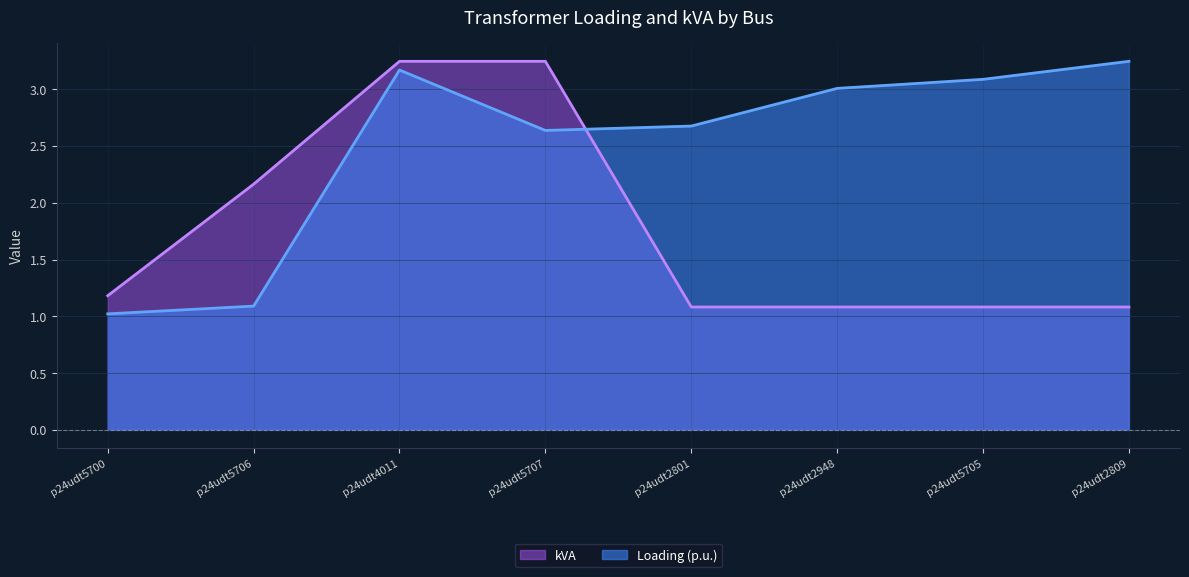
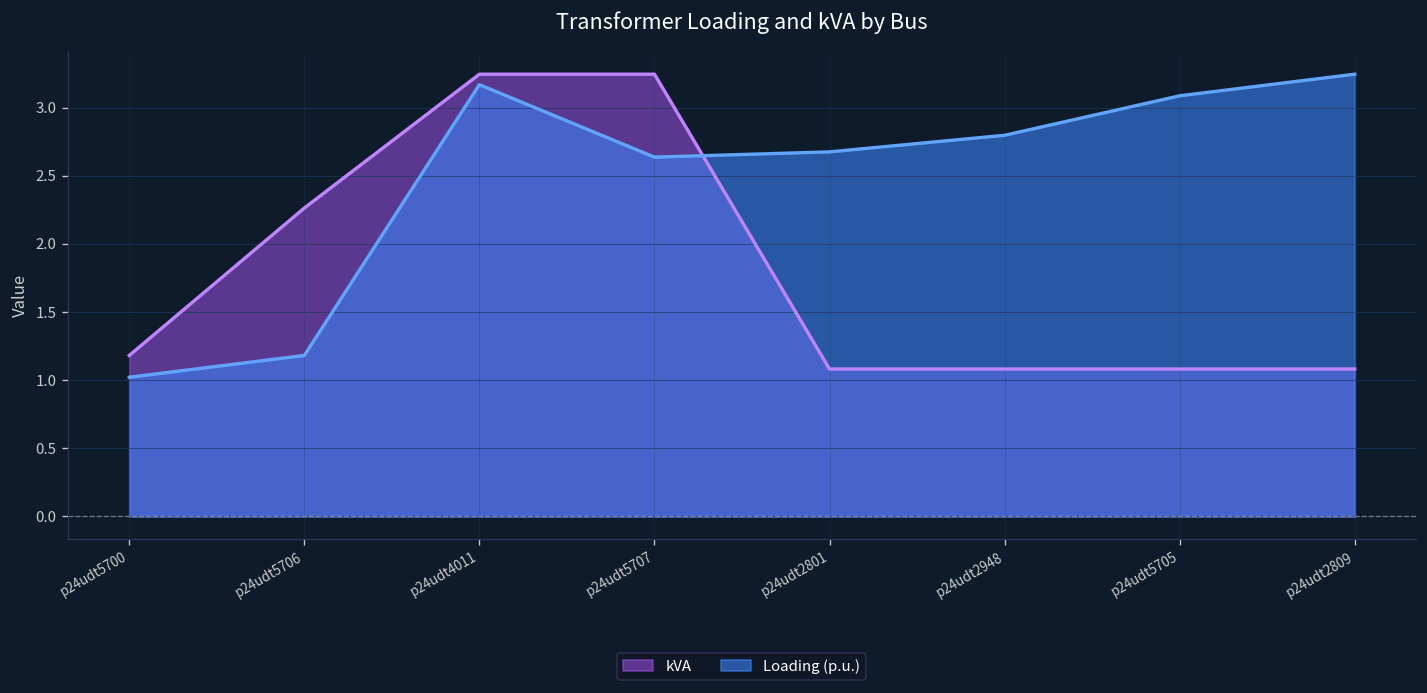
kVA, p24udt5706: 2.16 -> 2.26
Loading (p.u.), p24udt5706: 1.09 -> 1.18
Loading (p.u.), p24udt2948: 3.01 -> 2.80
